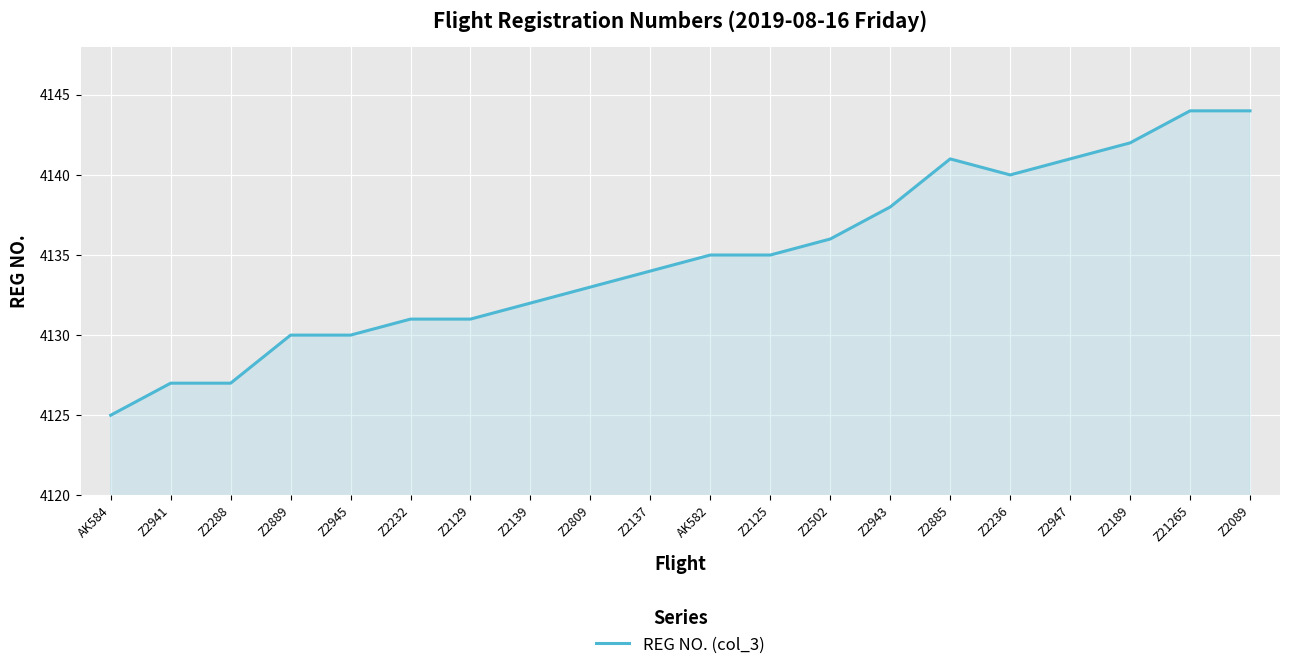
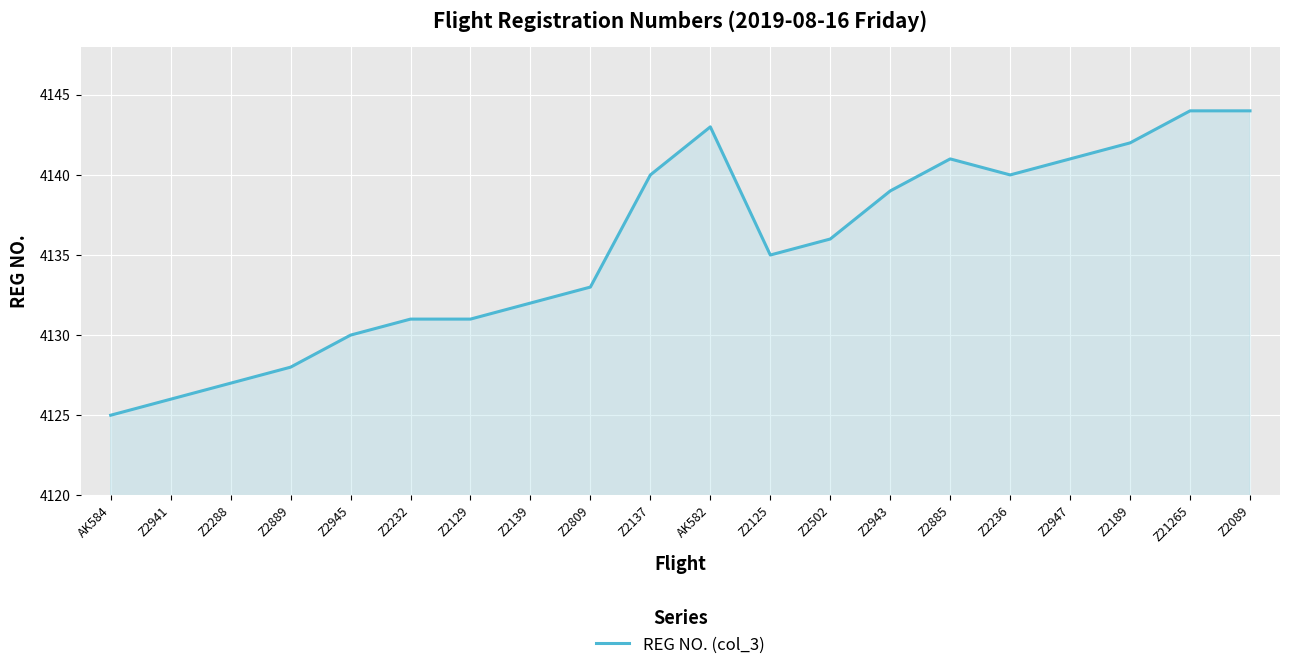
Z2941: 4127 -> 4126
Z2889: 4130 -> 4128
Z2137: 4134 -> 4140
AK582: 4135 -> 4143
Z2943: 4138 -> 4139
